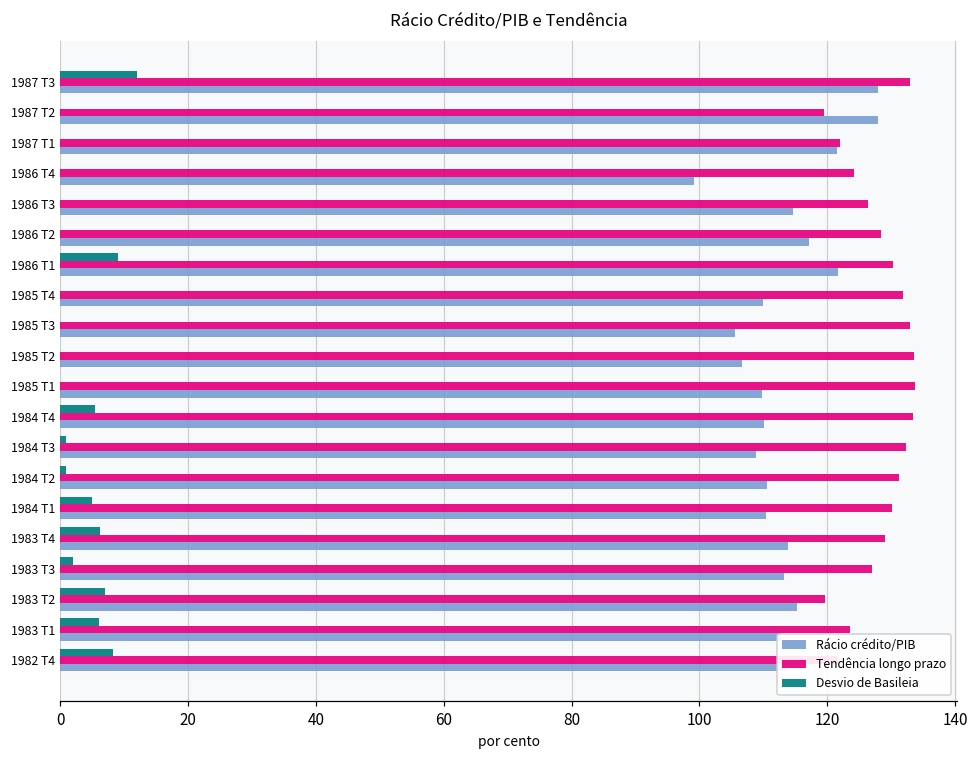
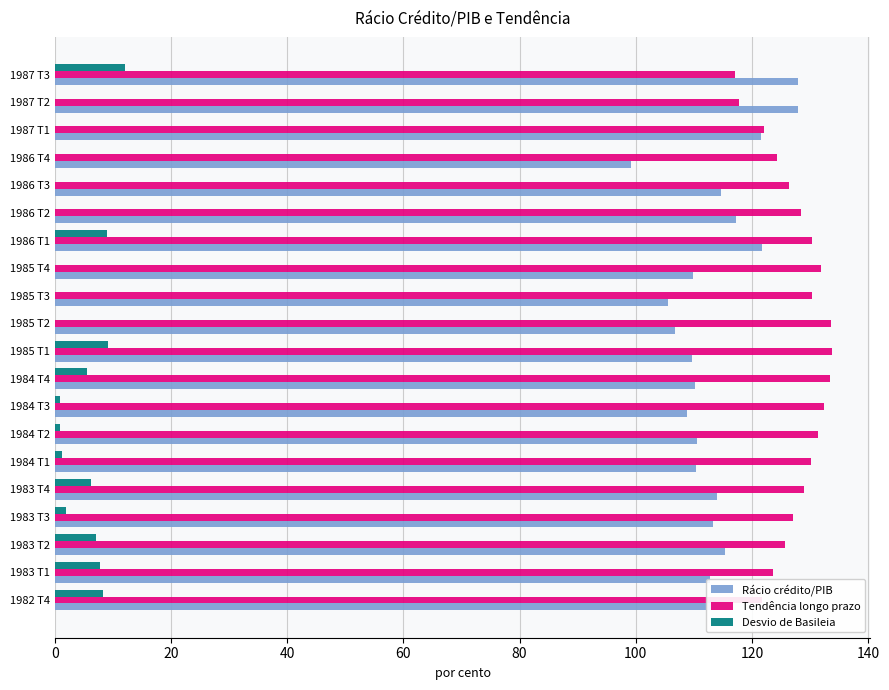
Tendência longo prazo, 1987 T3: 133 -> 117
Tendência longo prazo, 1987 T2: 120 -> 118
Tendência longo prazo, 1985 T3: 133 -> 130
Desvio de Basileia, 1985 T1: 0 -> 9
Desvio de Basileia, 1984 T1: 5 -> 1
Tendência longo prazo, 1983 T2: 120 -> 126
Desvio de Basileia, 1983 T1: 6 -> 8
